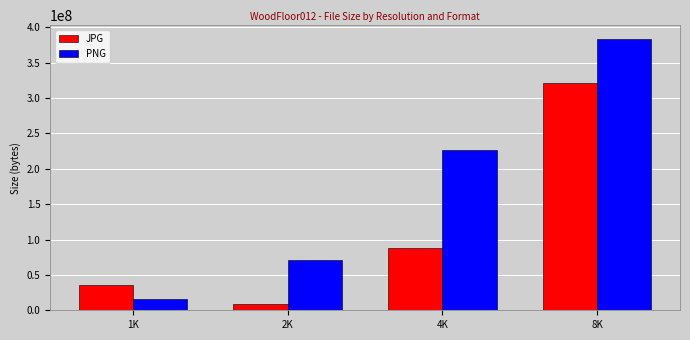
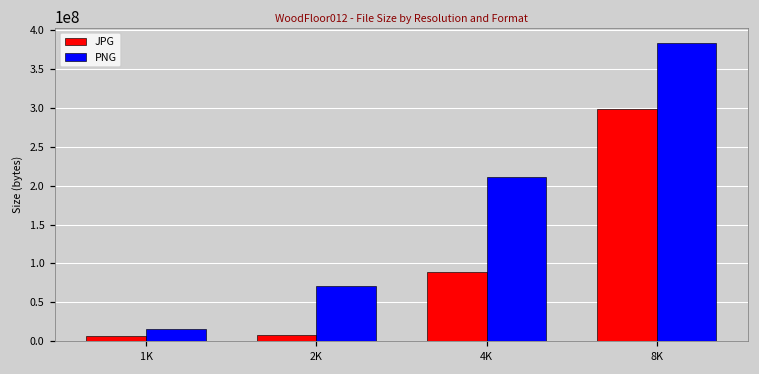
JPG, 1K: 40000000 -> 10000000
PNG, 4K: 230000000 -> 210000000
JPG, 8K: 320000000 -> 300000000
